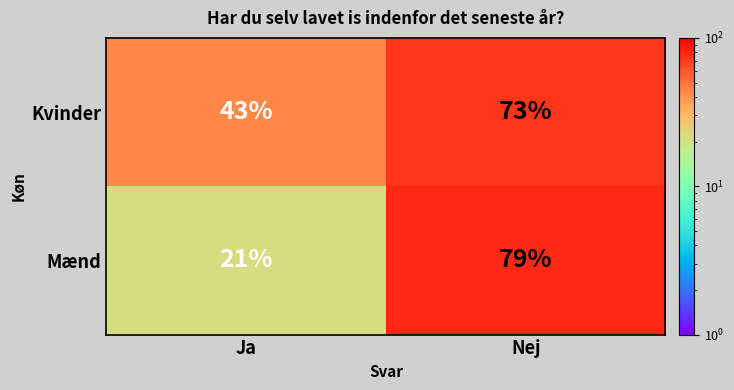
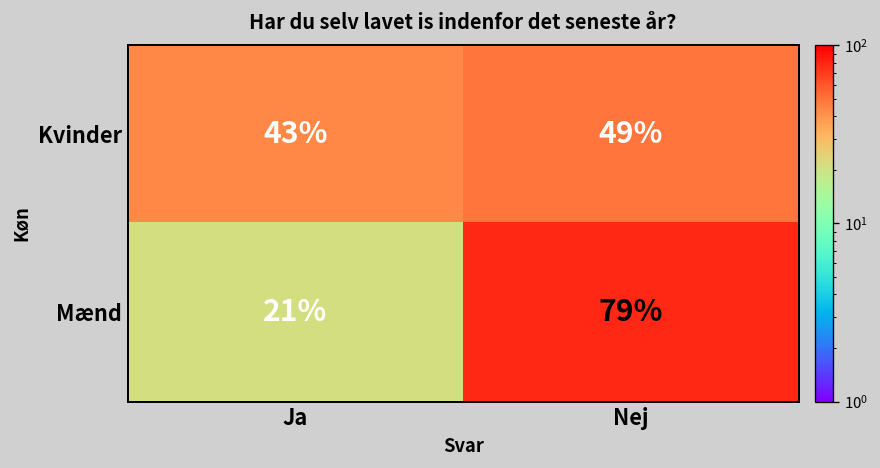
Kvinder, Nej: 73% -> 49%
